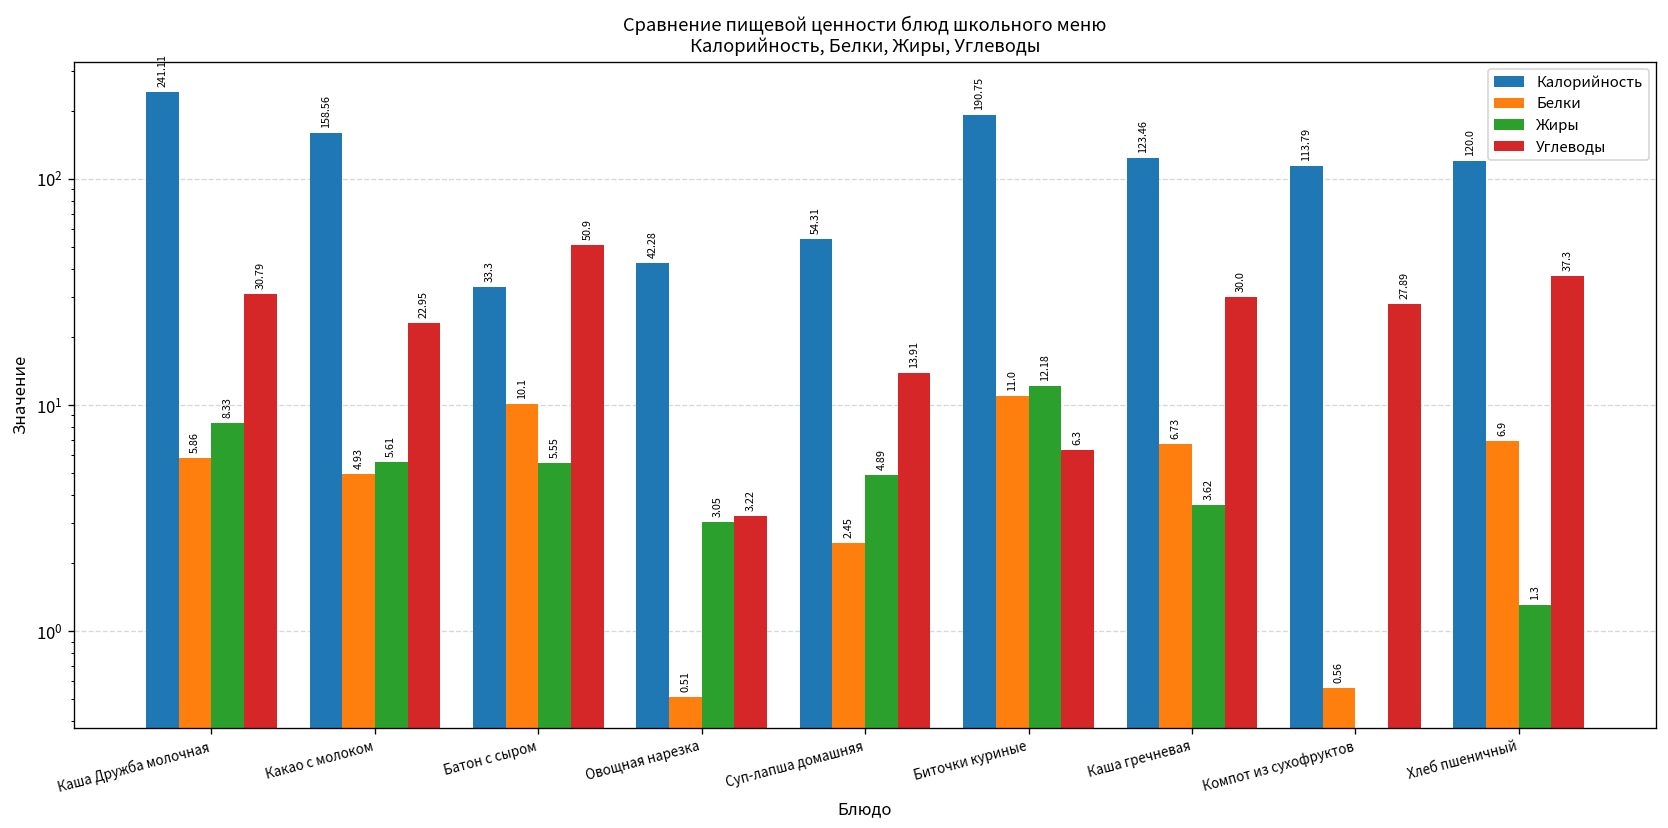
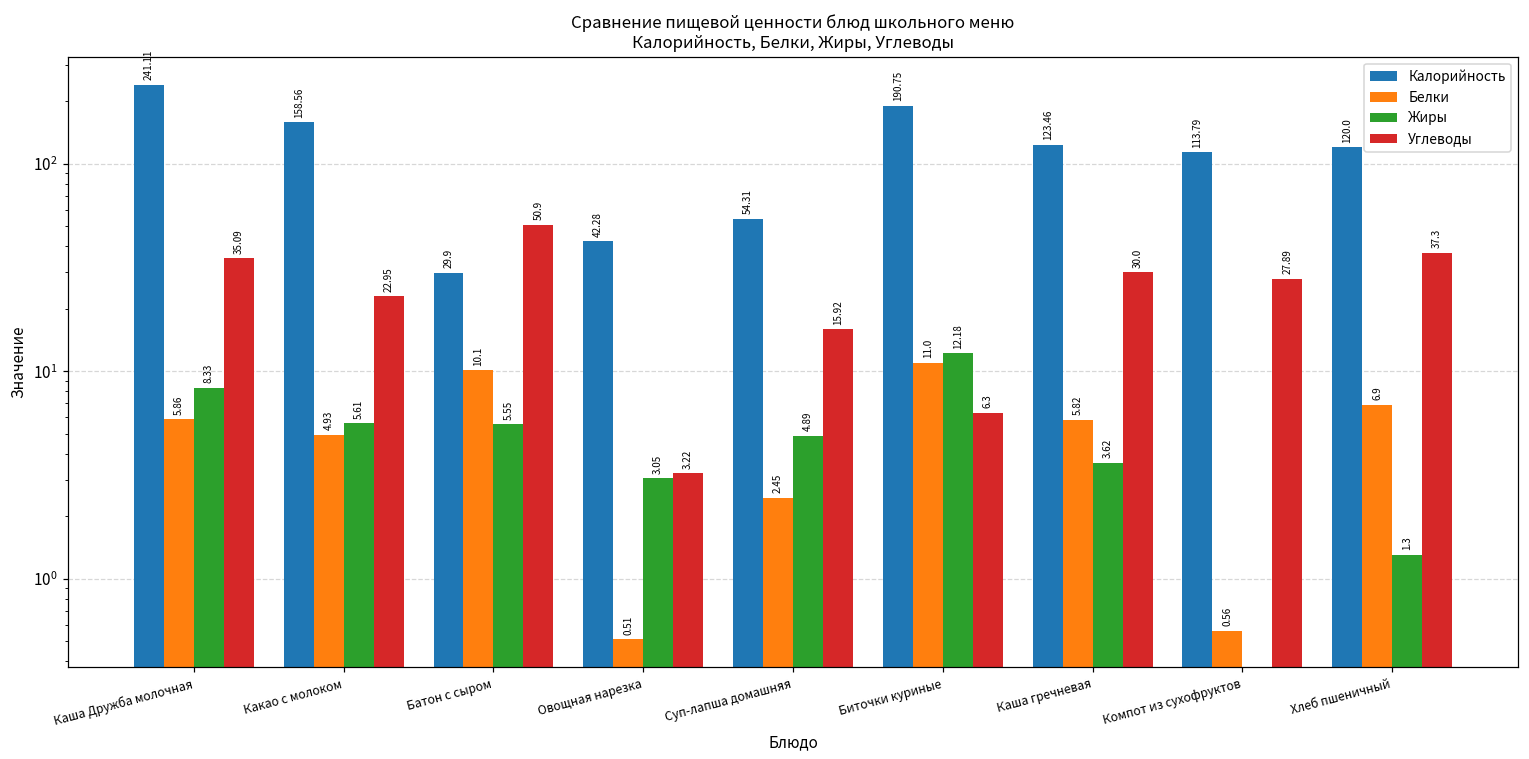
Углеводы, Каша Дружба молочная: 30.79 -> 35.09
Калорийность, Батон с сыром: 33.3 -> 29.9
Углеводы, Суп-лапша домашняя: 13.91 -> 15.92
Белки, Каша гречневая: 6.73 -> 5.82
